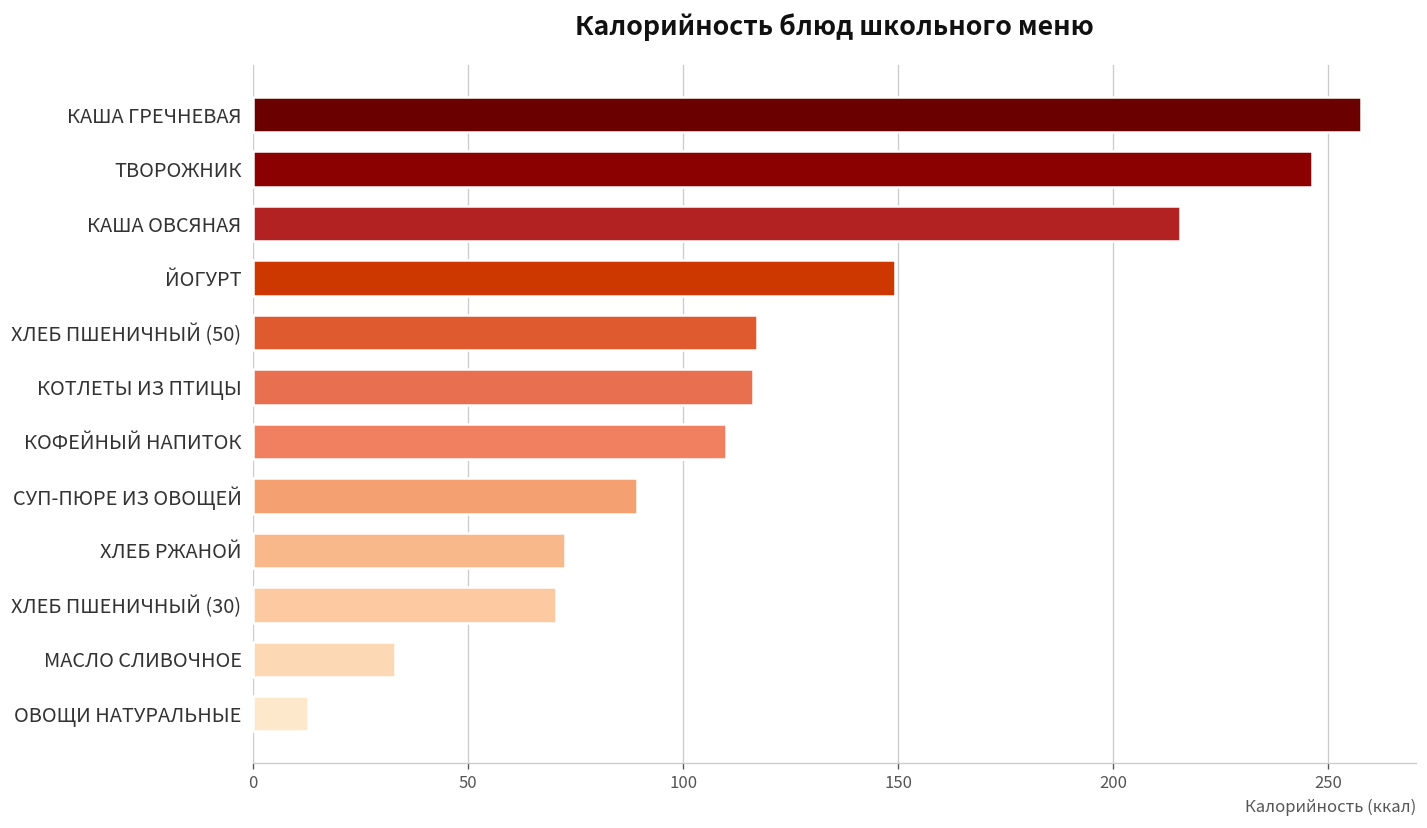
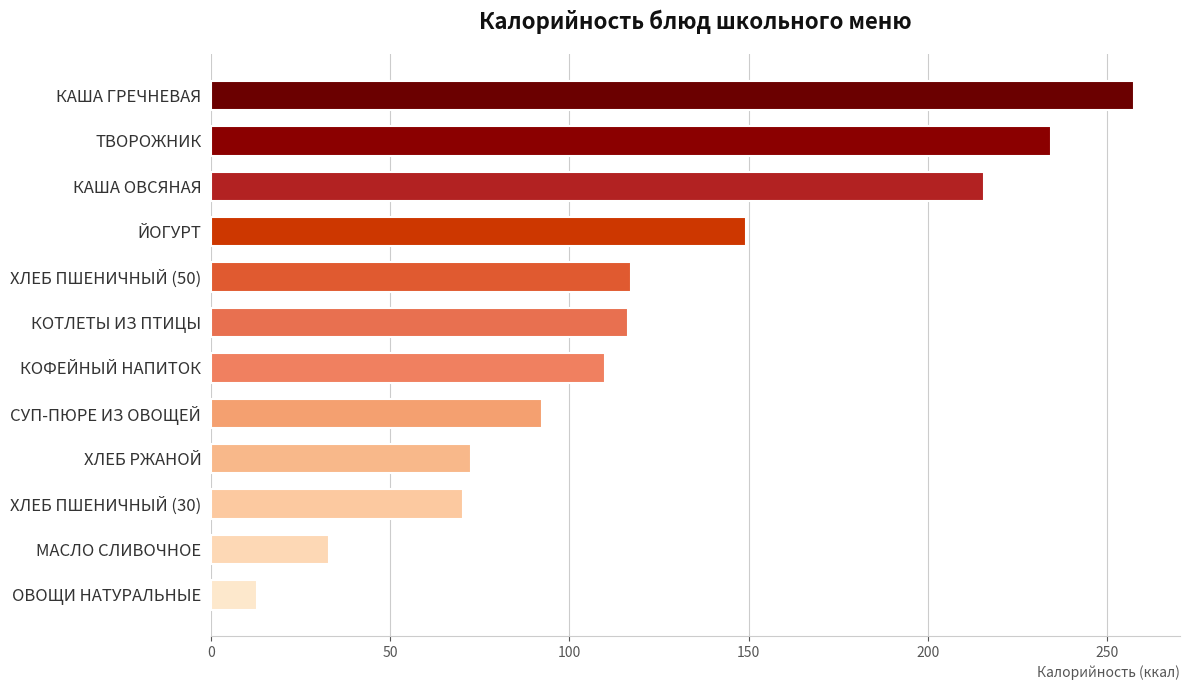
ТВОРОЖНИК: 246 -> 234
СУП-ПЮРЕ ИЗ ОВОЩЕЙ: 89 -> 92
